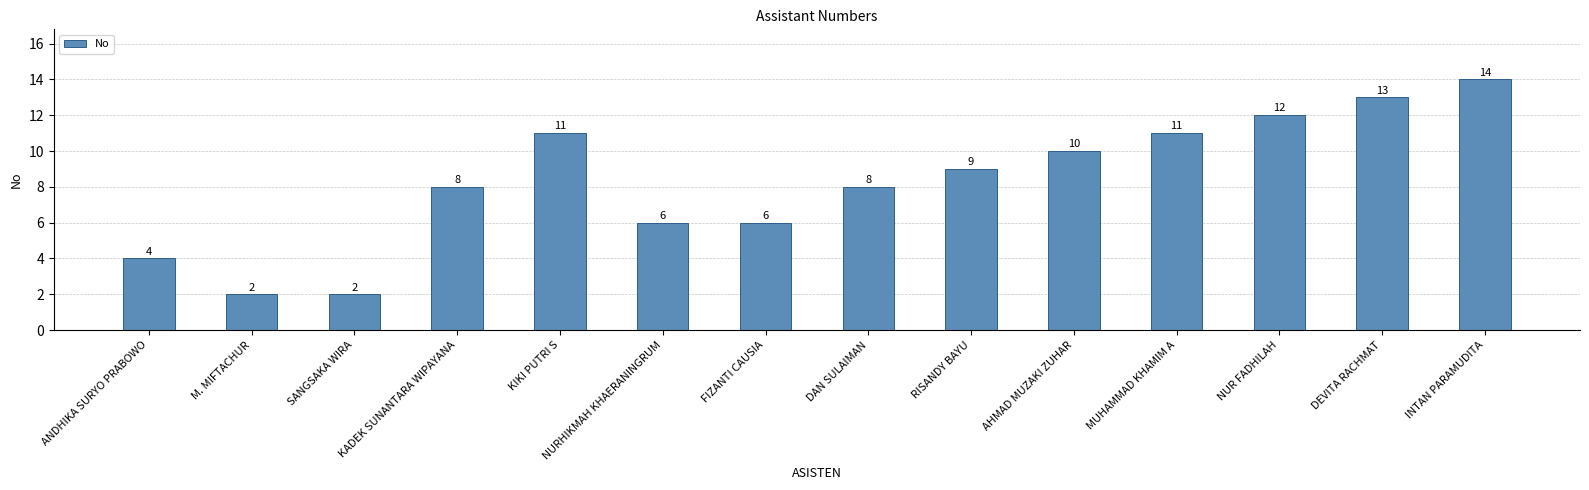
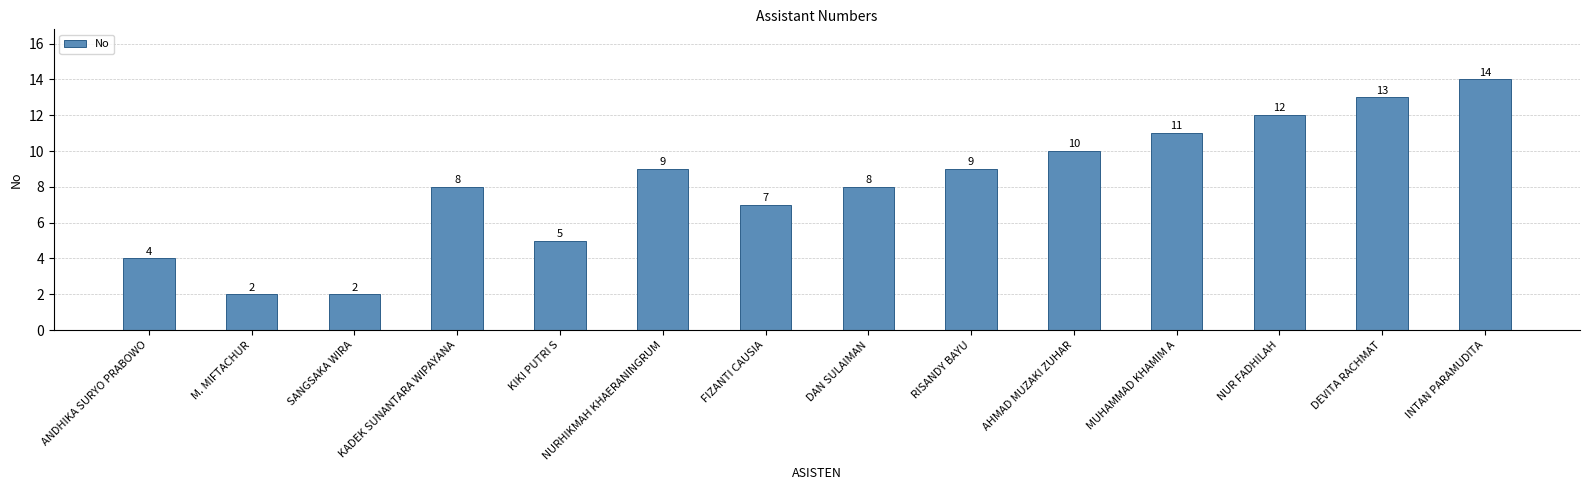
KIKI PUTRI S: 11 -> 5
NURHIKMAH KHAERANINGRUM: 6 -> 9
FIZANTI CAUSIA: 6 -> 7
